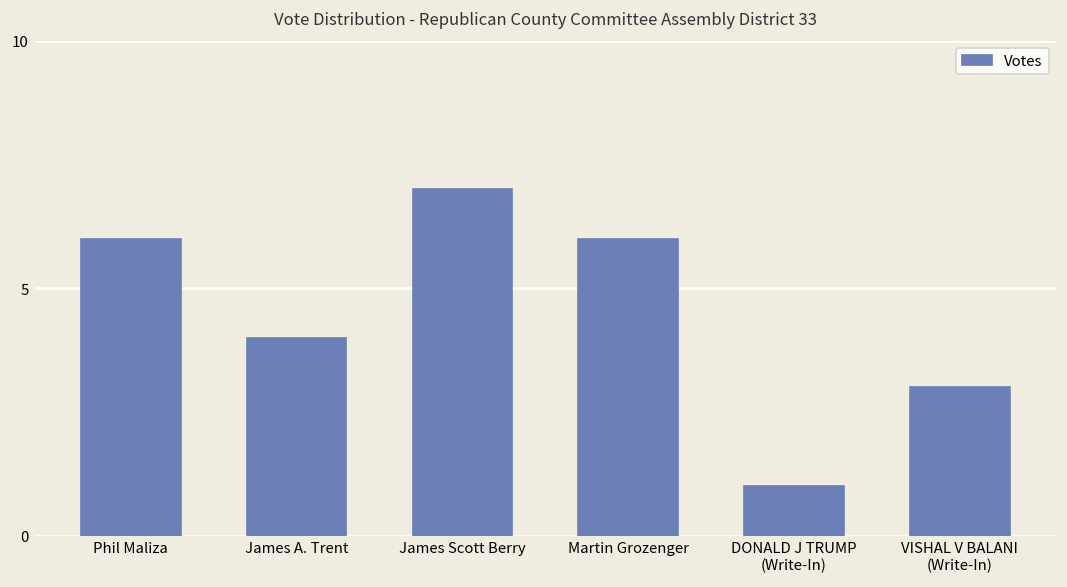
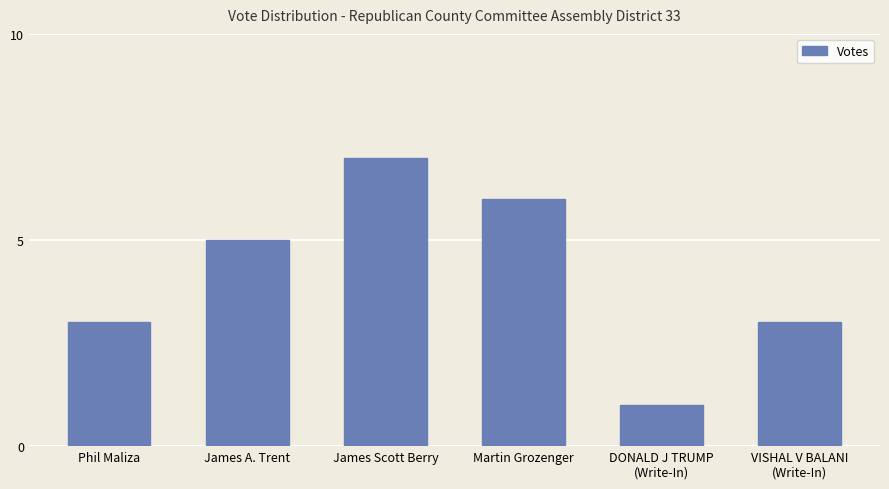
Phil Maliza: 6 -> 3
James A. Trent: 4 -> 5
